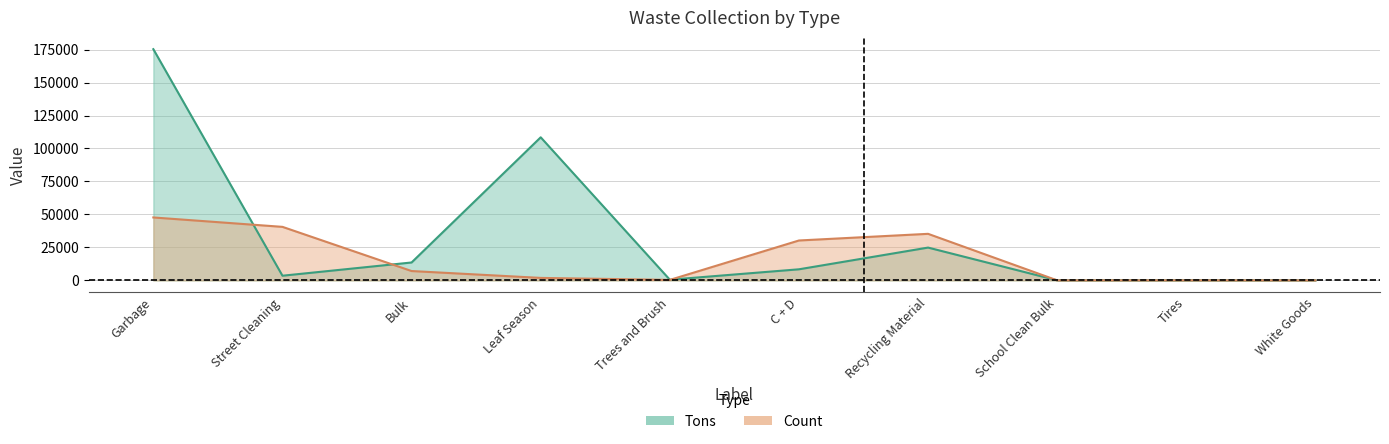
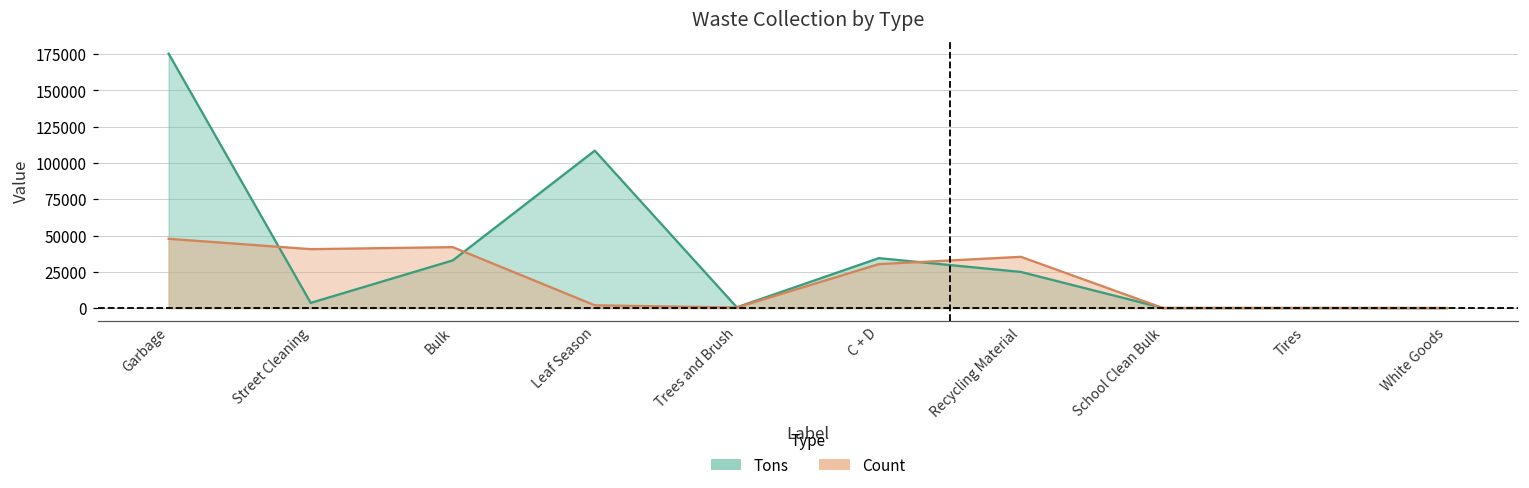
Tons, Bulk: 14000 -> 33000
Count, Bulk: 7000 -> 42000
Tons, C + D: 8000 -> 34000
